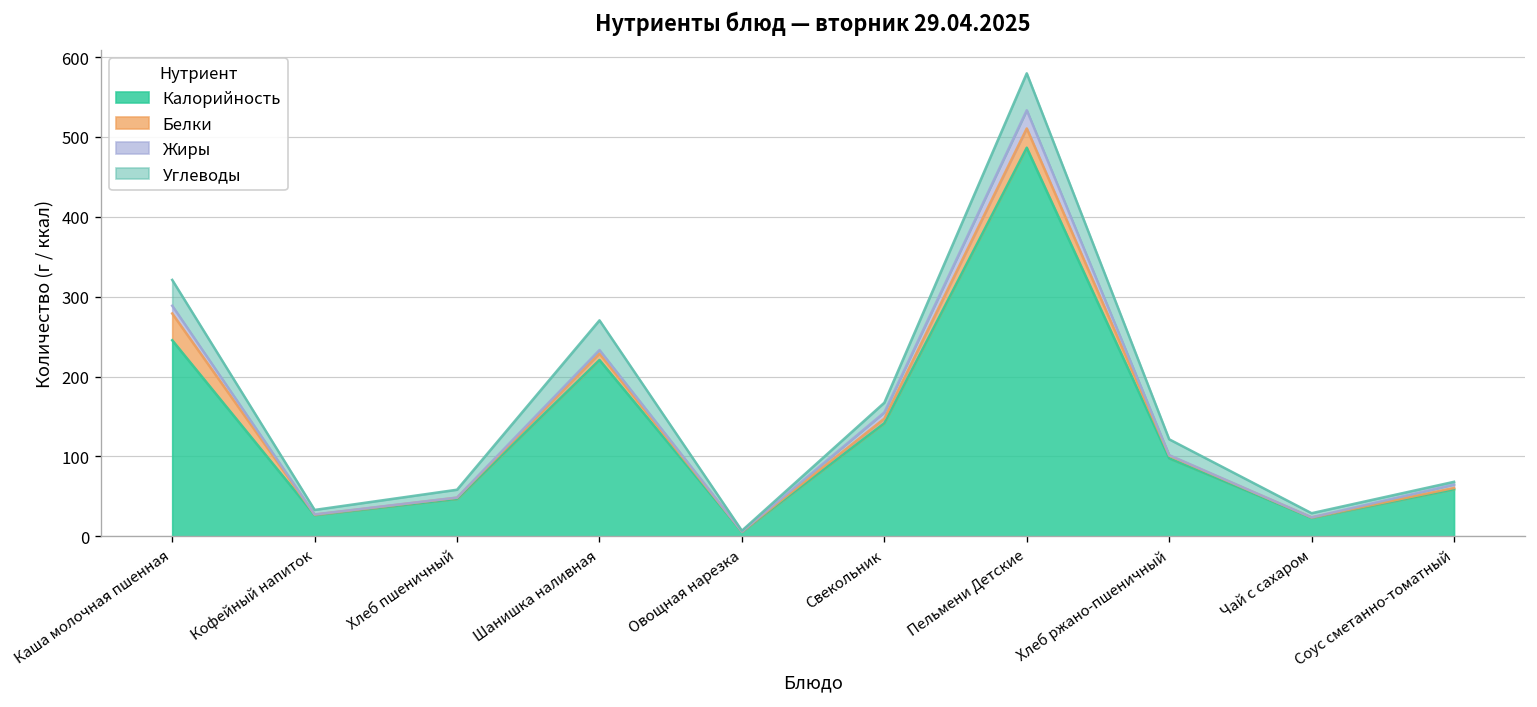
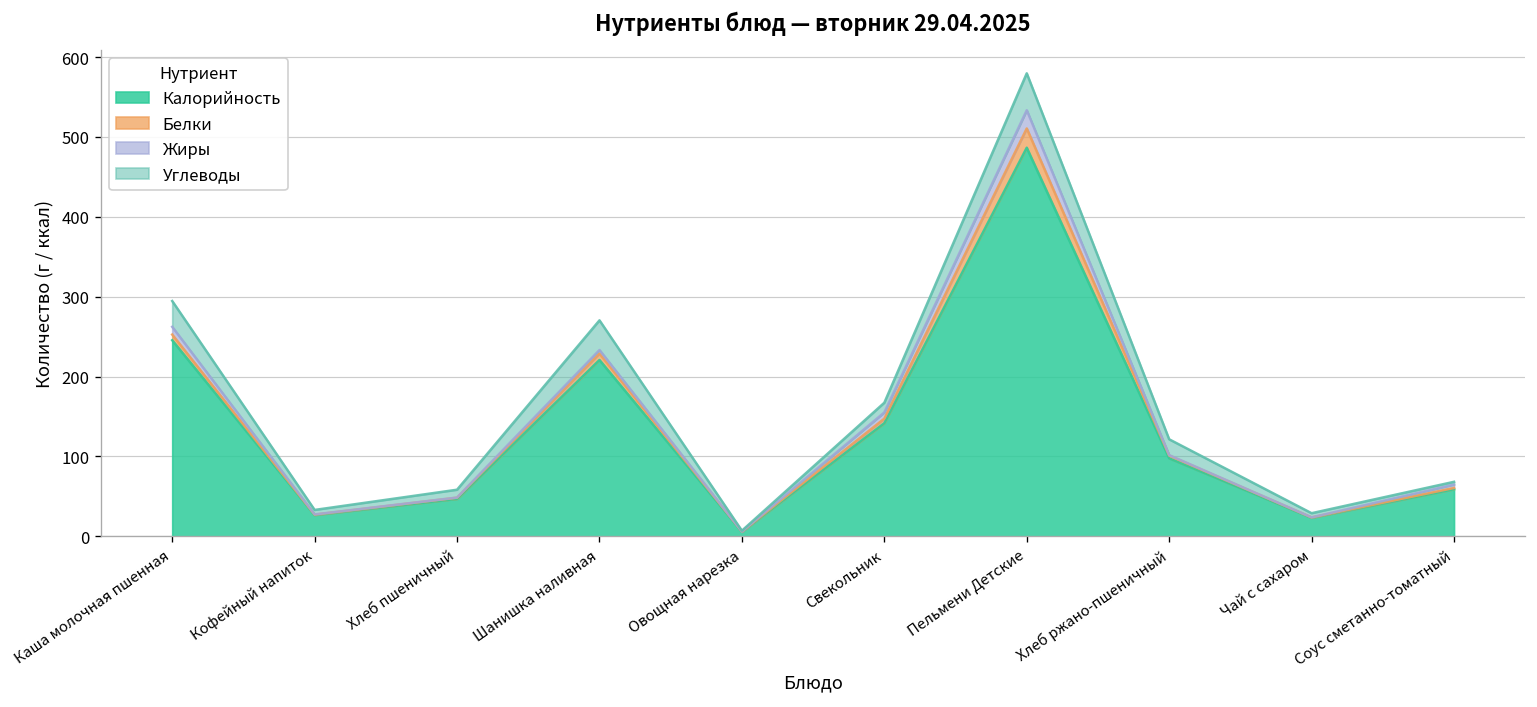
Белки, Каша молочная пшенная: 30 -> 10
